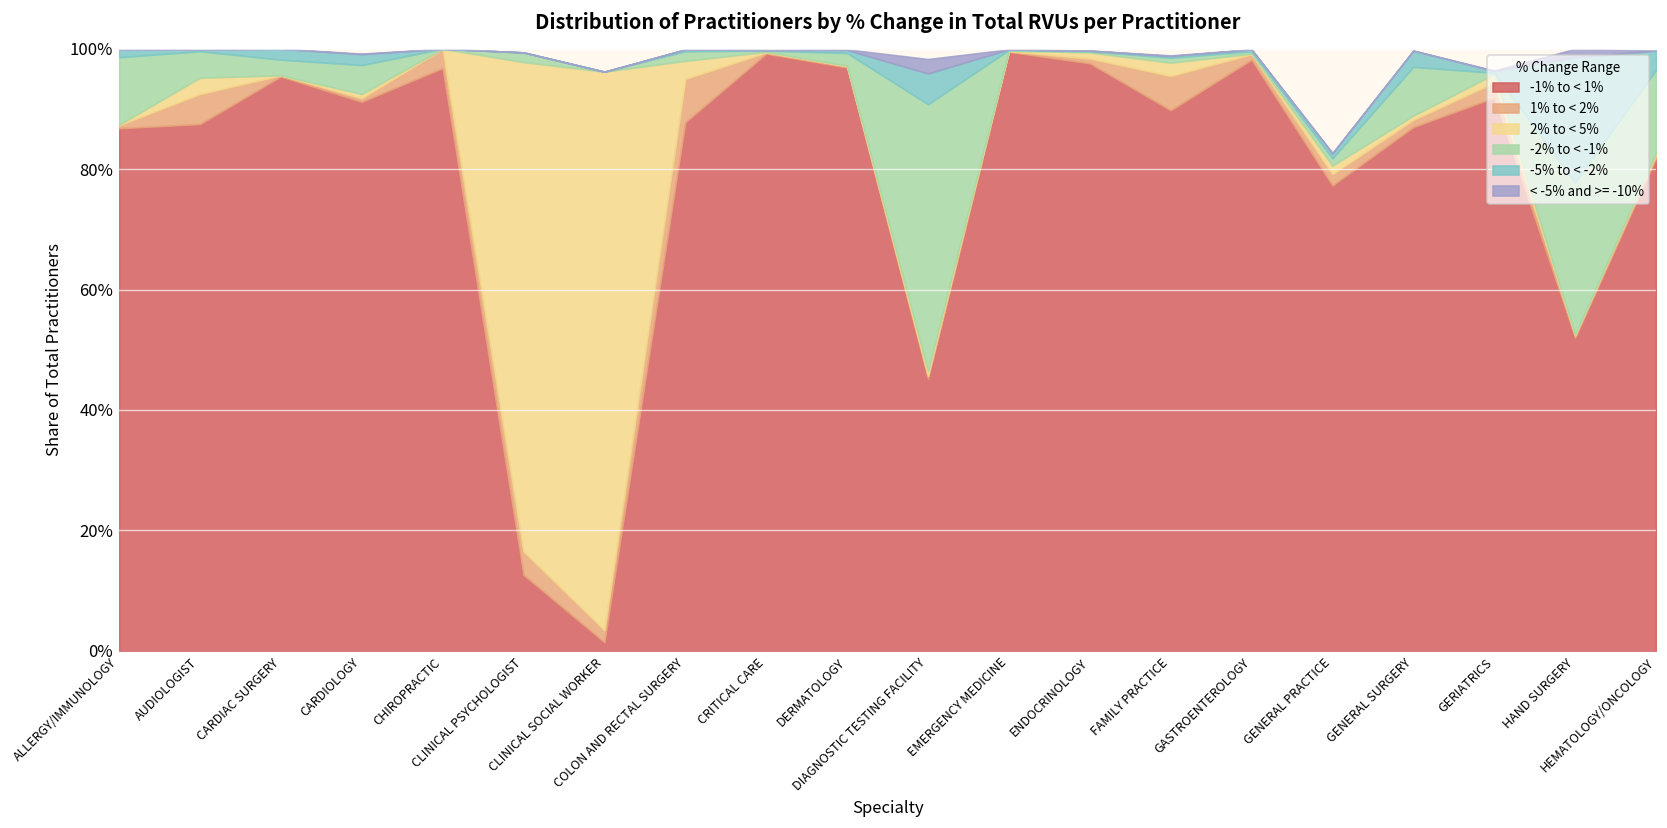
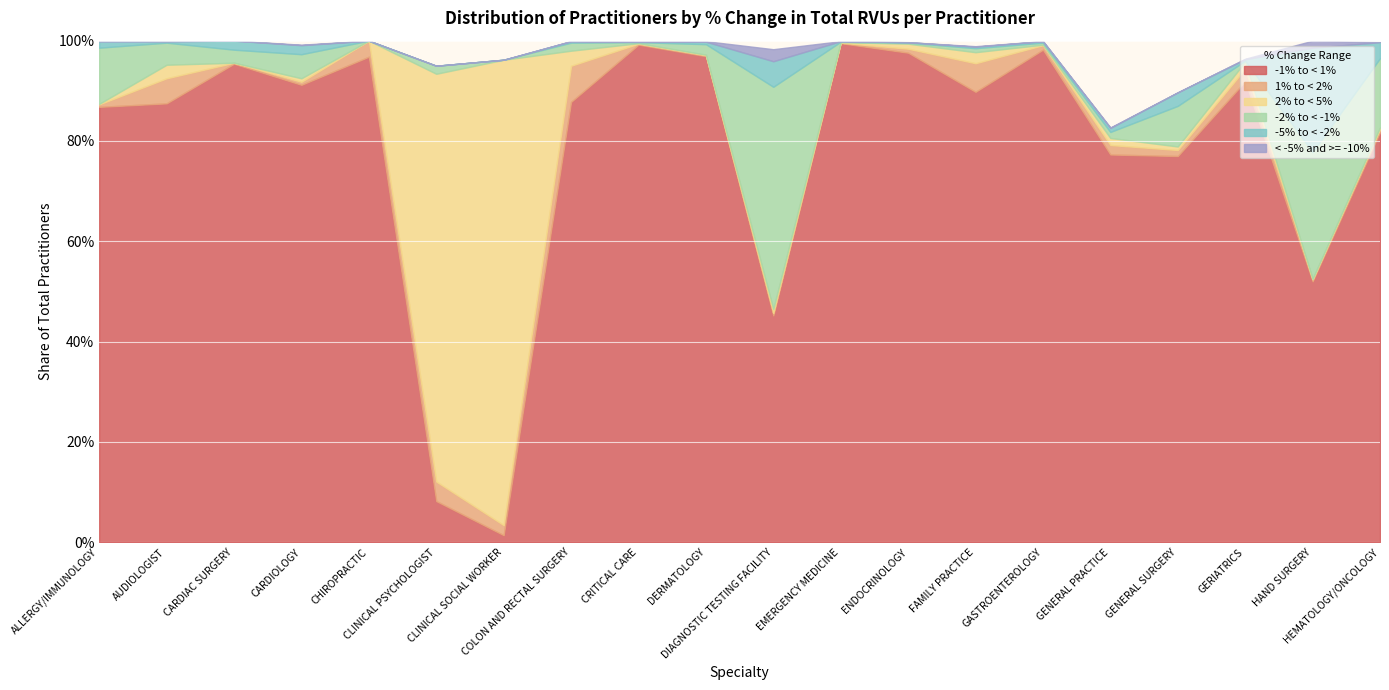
-1% to < 1%, CLINICAL PSYCHOLOGIST: 13% -> 8%
-1% to < 1%, GENERAL SURGERY: 87% -> 77%
